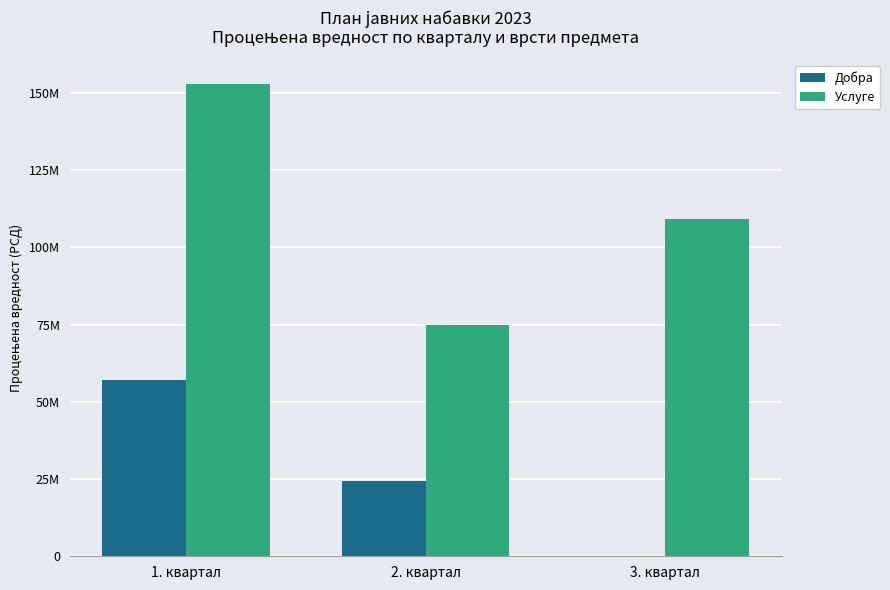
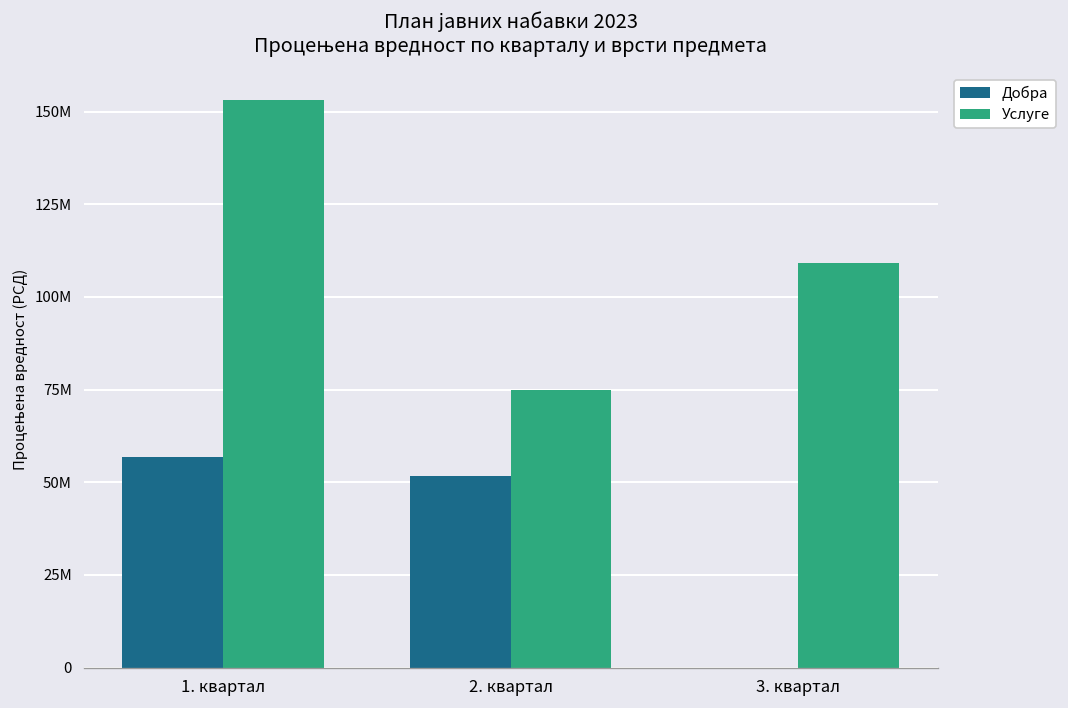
Добра, 2. квартал: 24000000 -> 52000000
